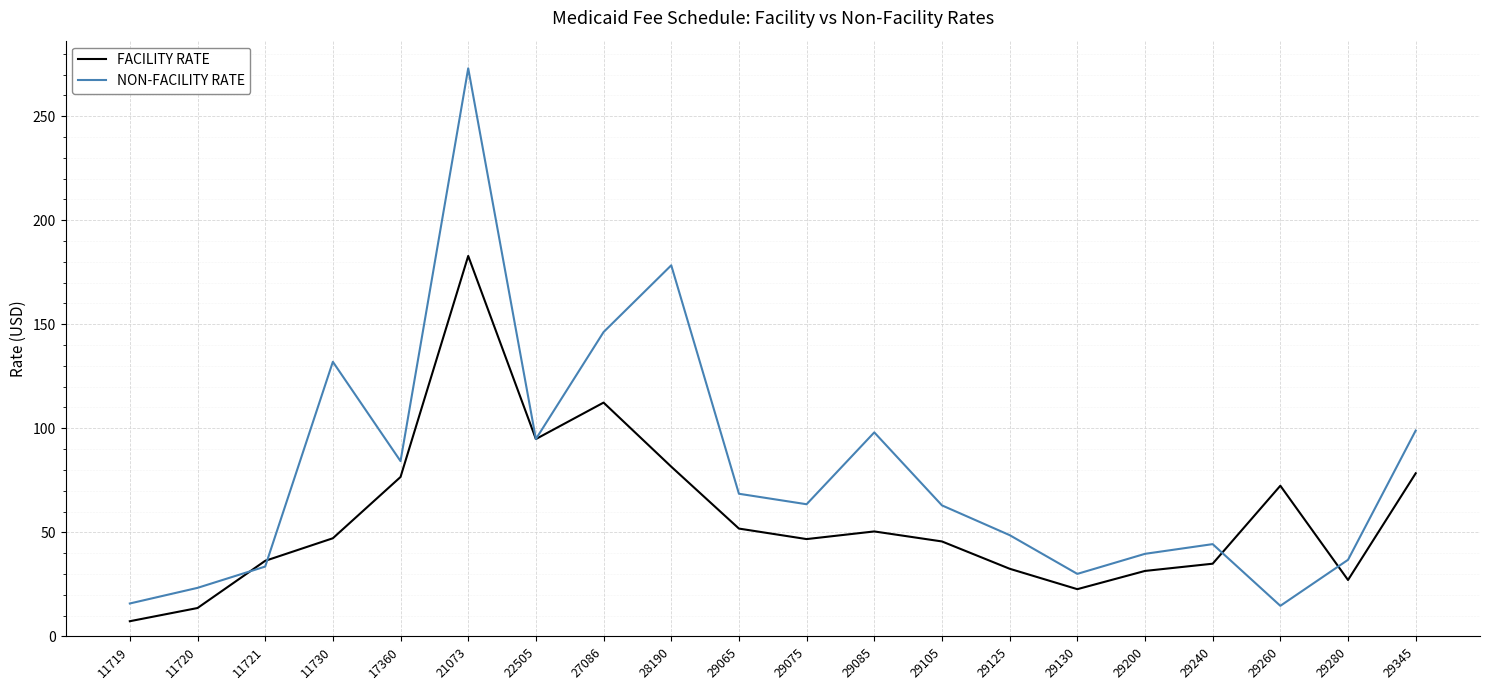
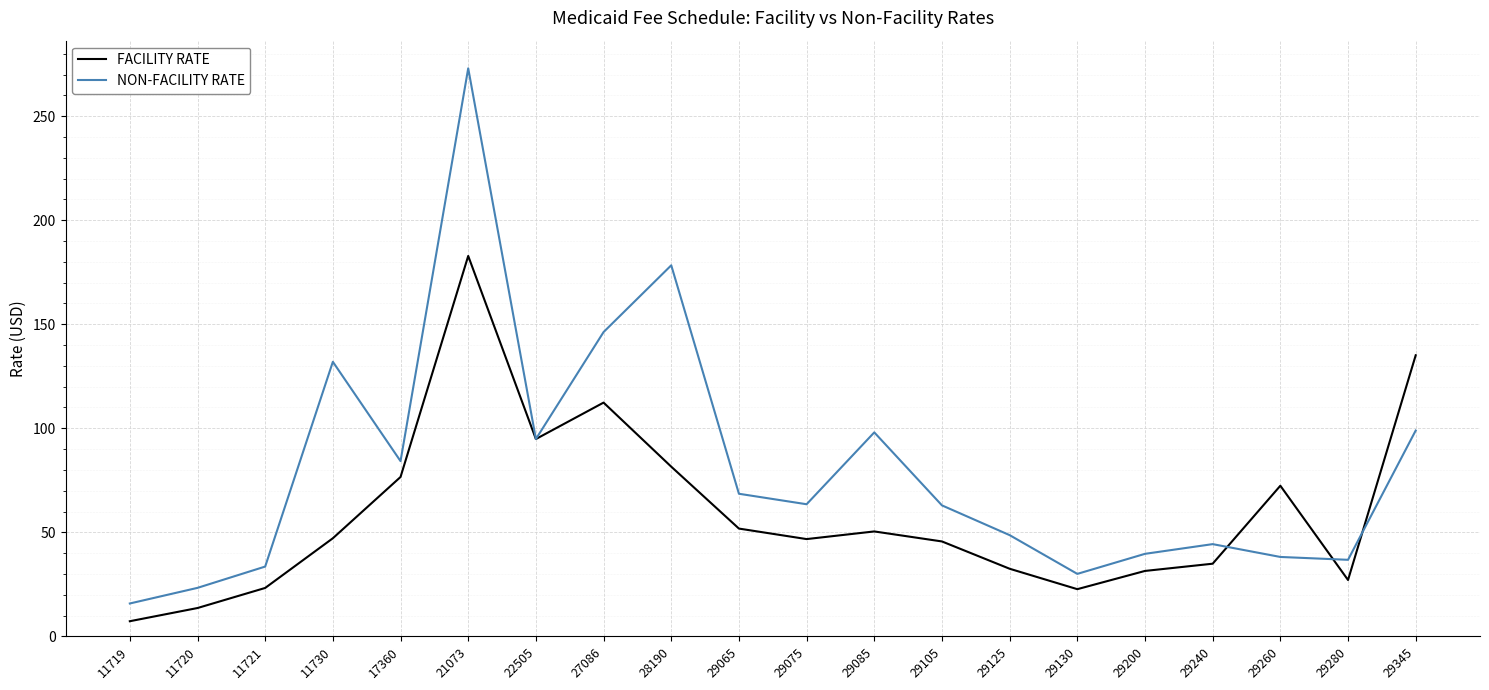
FACILITY RATE, 11721: 36 -> 23
NON-FACILITY RATE, 29260: 15 -> 38
FACILITY RATE, 29345: 78 -> 135
